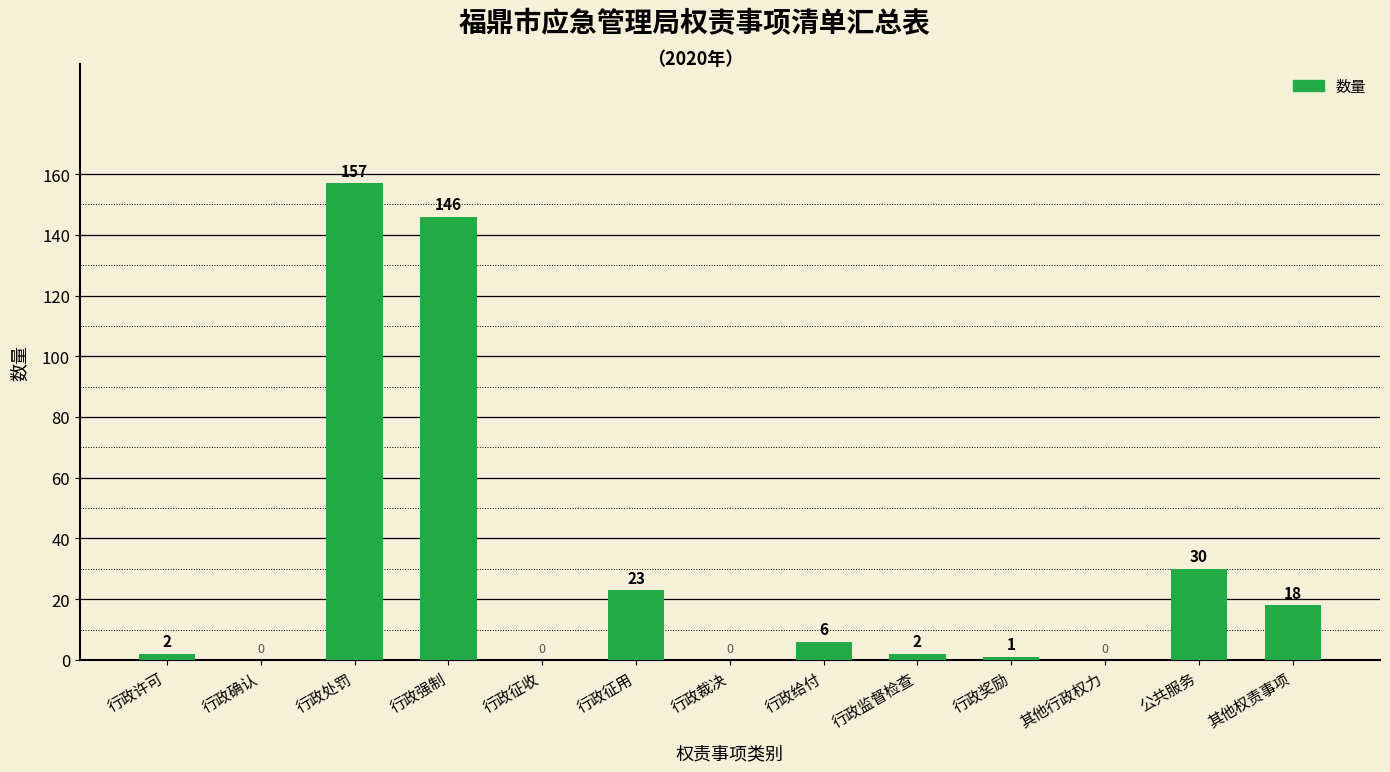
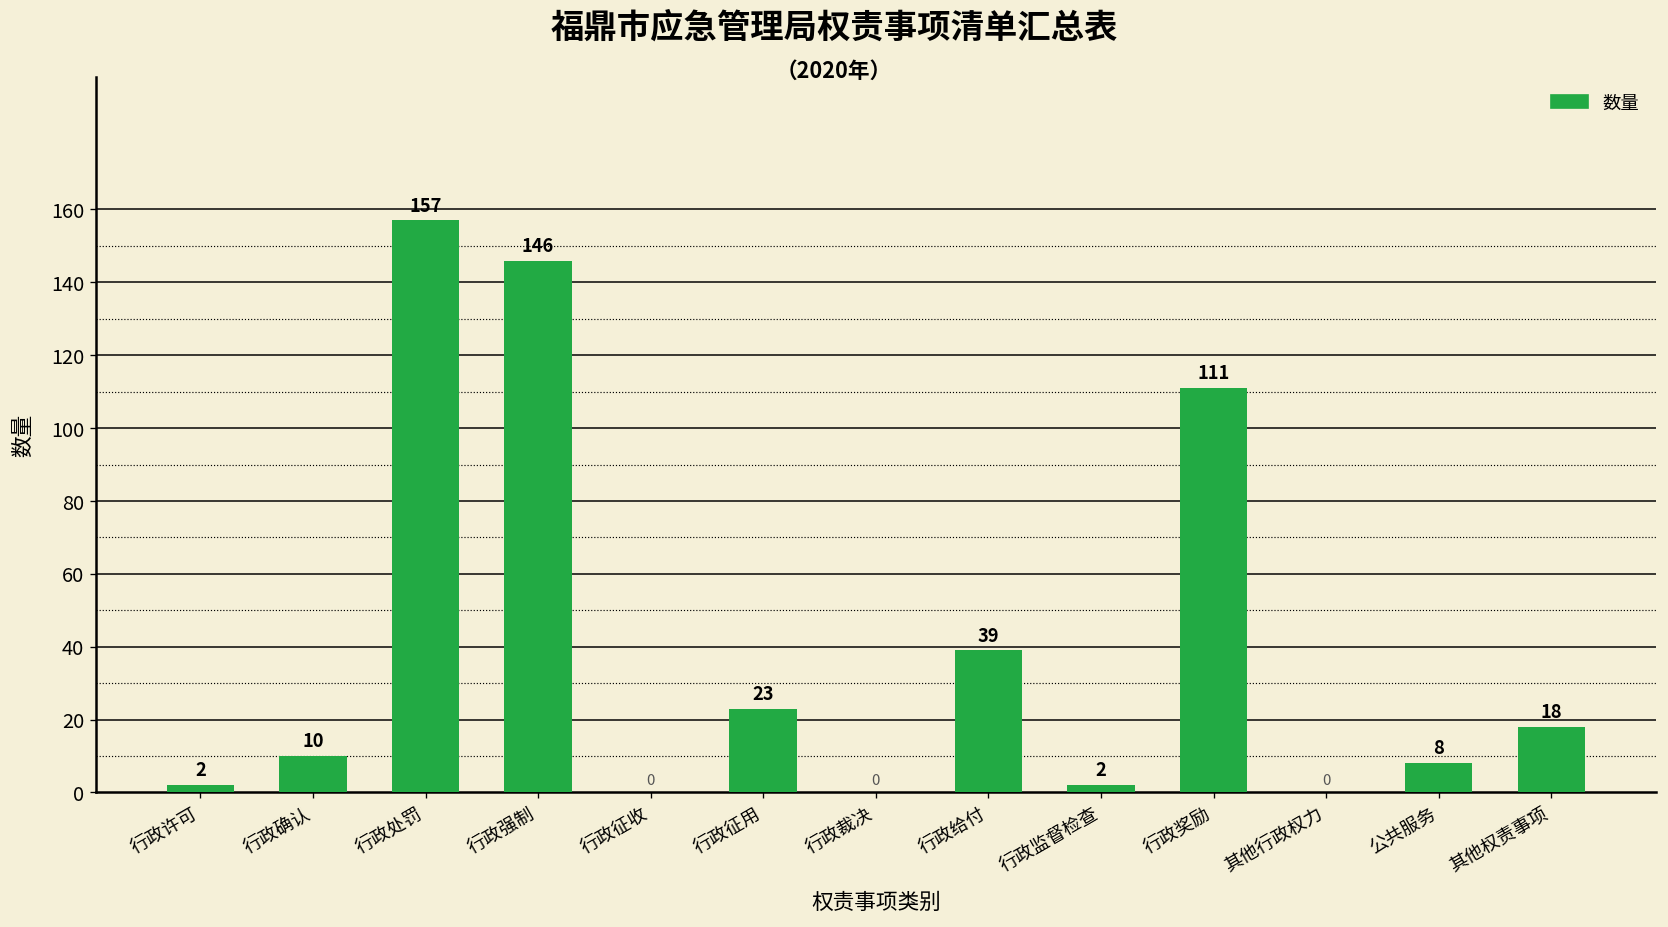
行政确认: 0 -> 10
行政给付: 6 -> 39
行政奖励: 1 -> 111
公共服务: 30 -> 8
